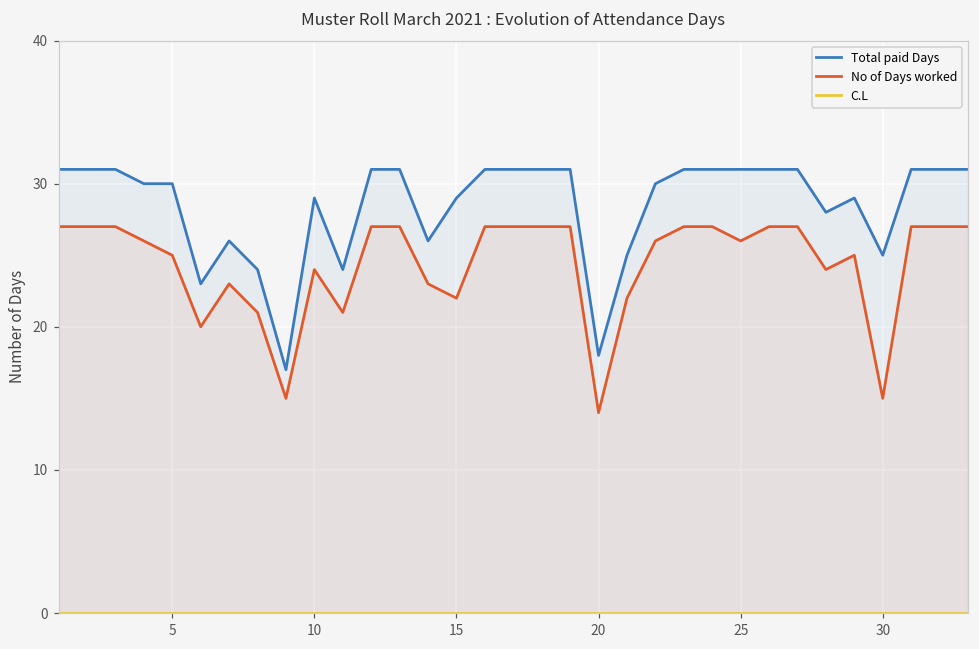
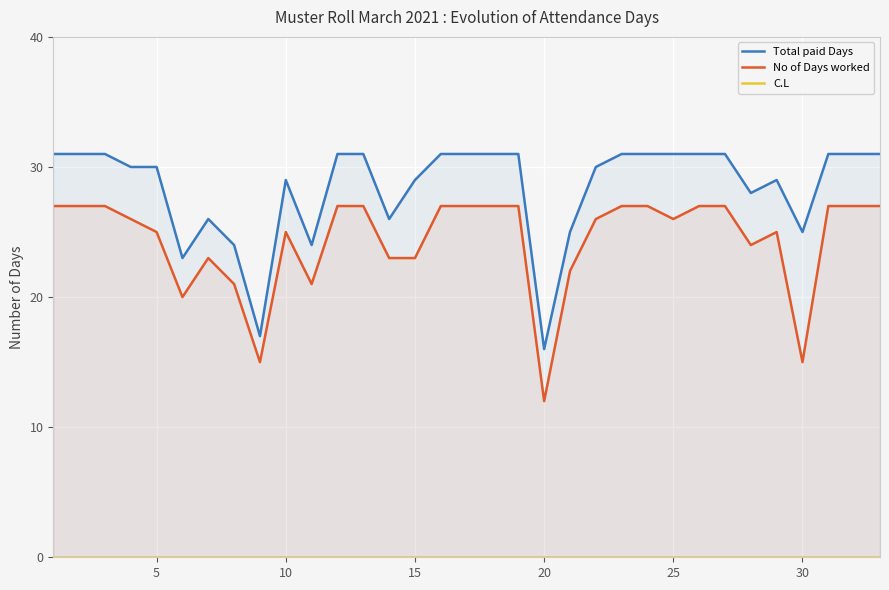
No of Days worked, 10: 24 -> 25
No of Days worked, 15: 22 -> 23
Total paid Days, 20: 18 -> 16
No of Days worked, 20: 14 -> 12
